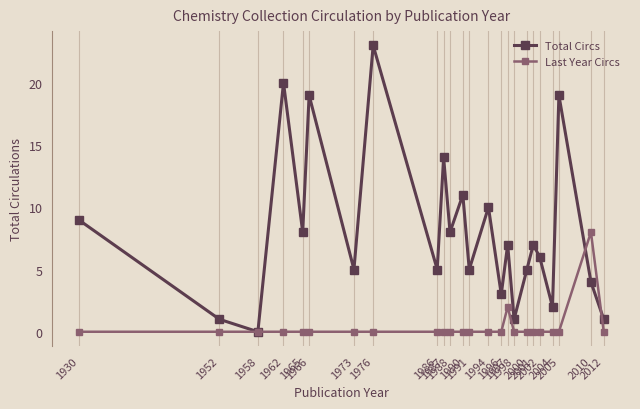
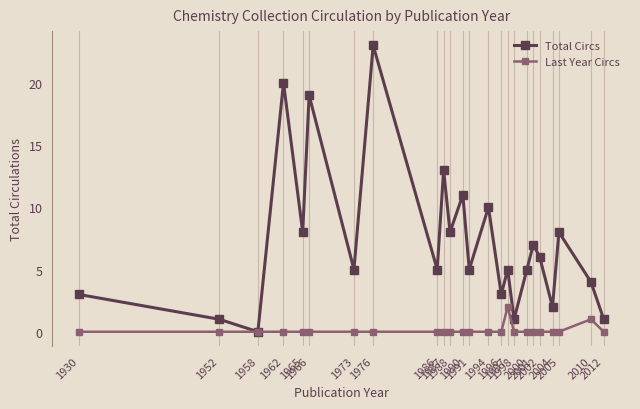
Total Circs, 1930: 9 -> 3
Total Circs, 1987: 14 -> 13
Total Circs, 1997: 7 -> 5
Total Circs, 2005: 19 -> 8
Last Year Circs, 2010: 8 -> 1
